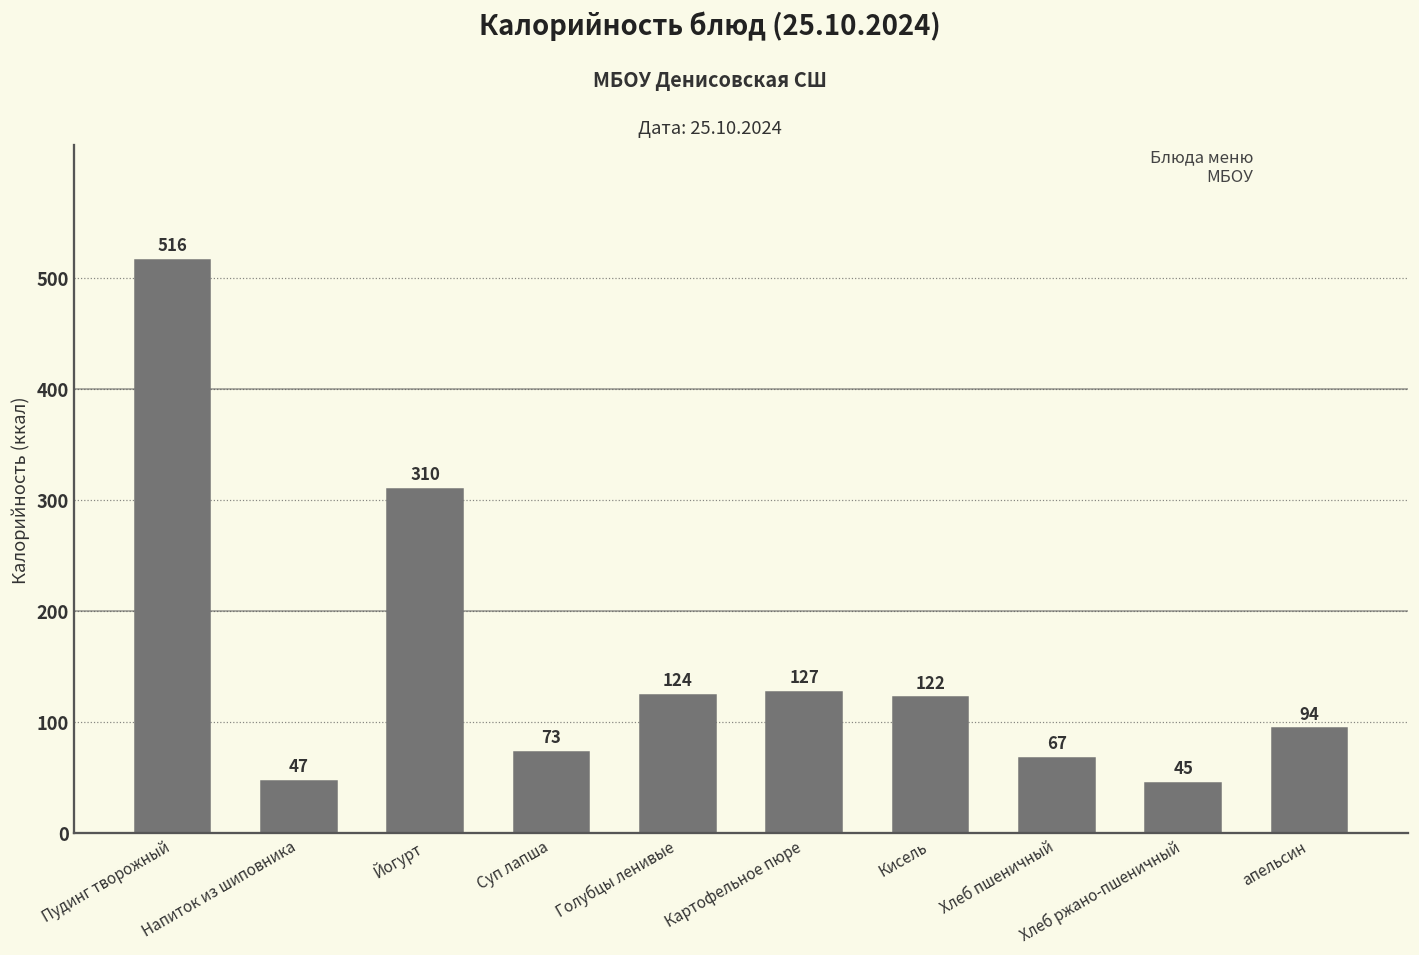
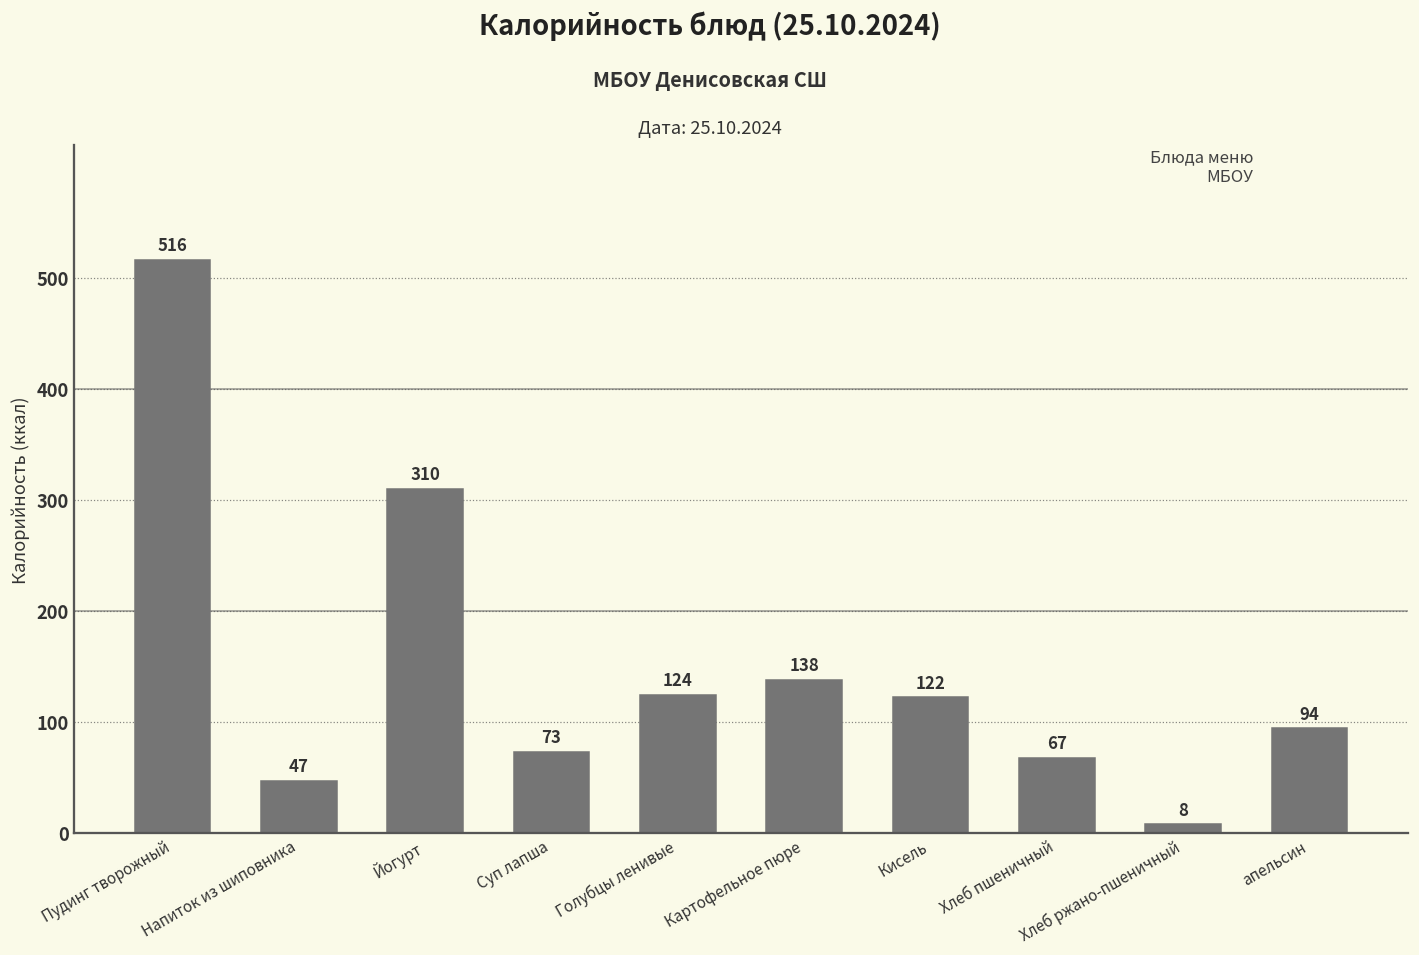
Картофельное пюре: 127 -> 138
Хлеб ржано-пшеничный: 45 -> 8
